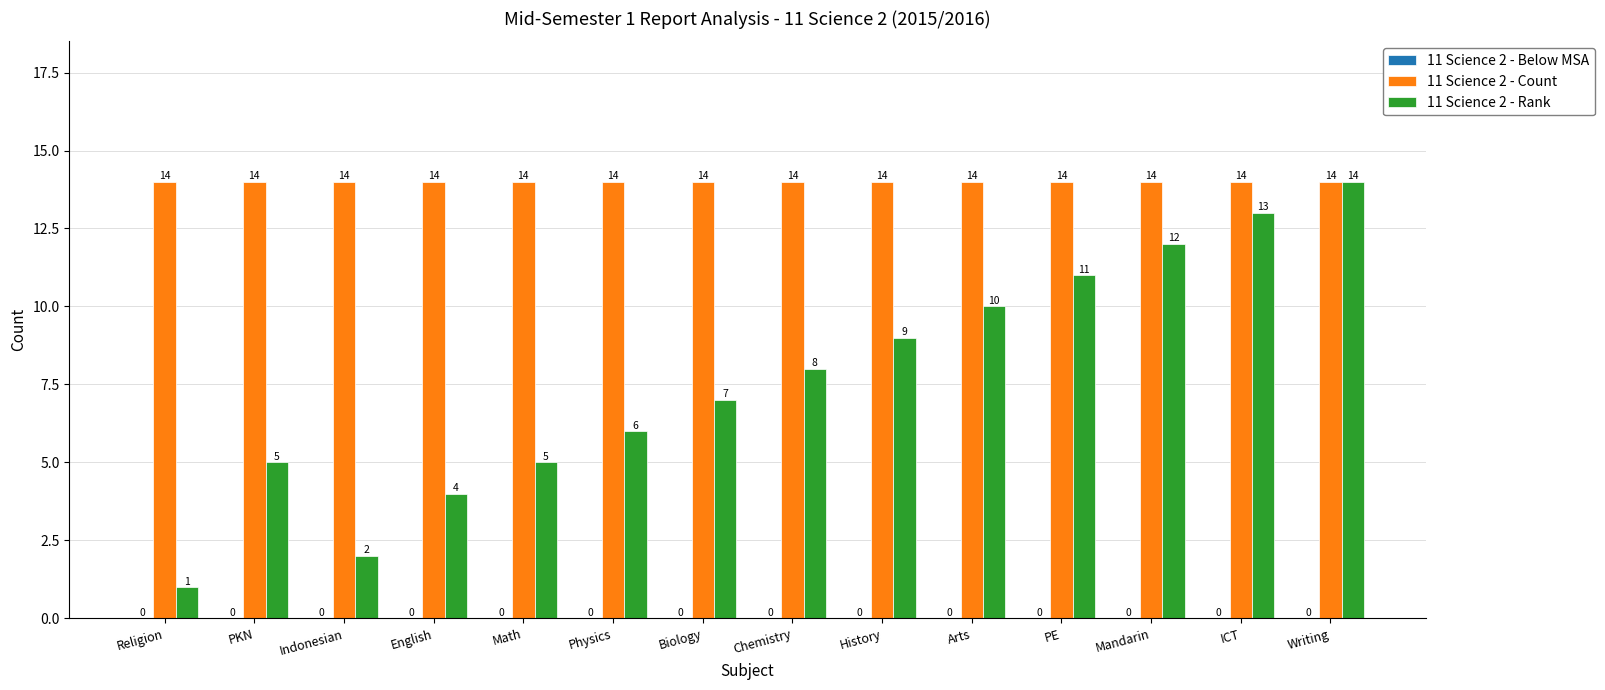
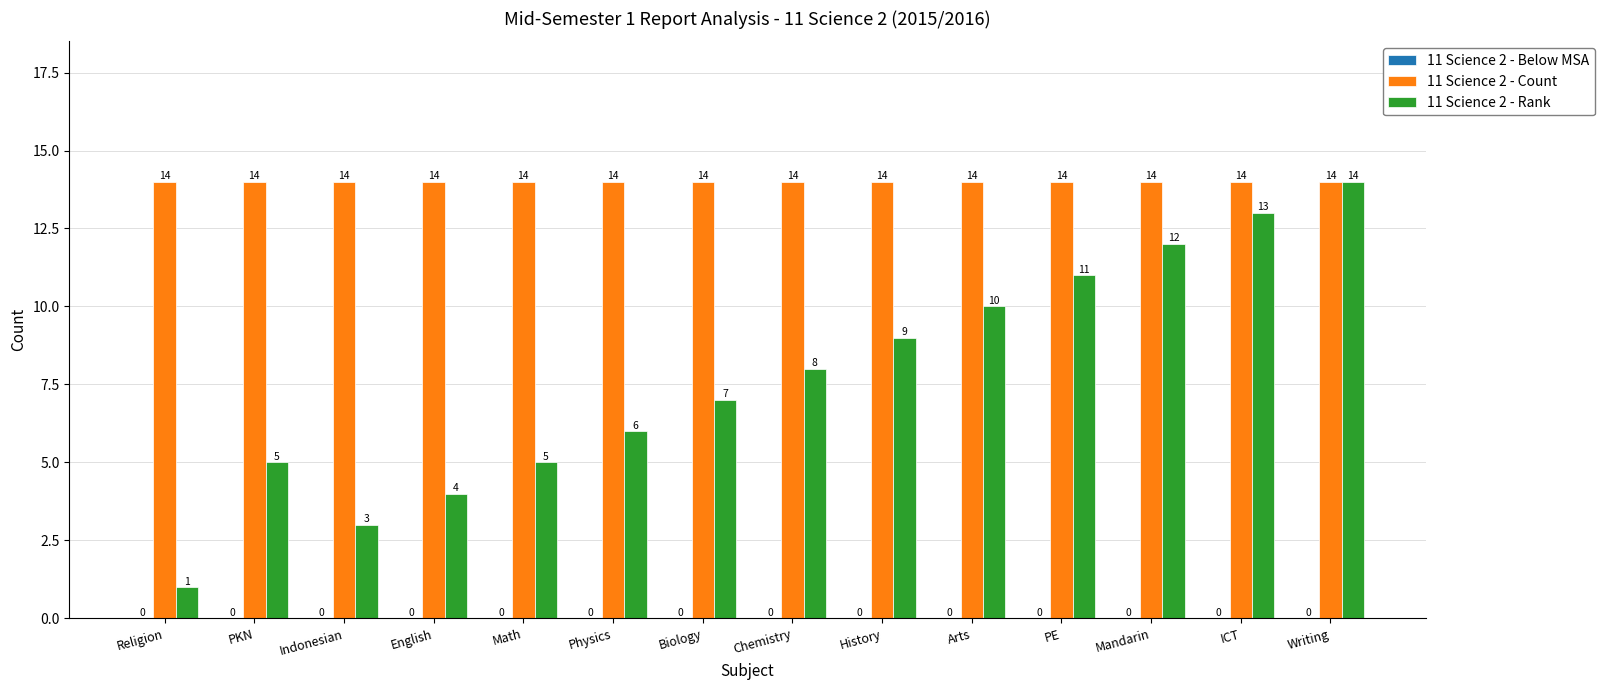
11 Science 2 - Rank, Indonesian: 2 -> 3
